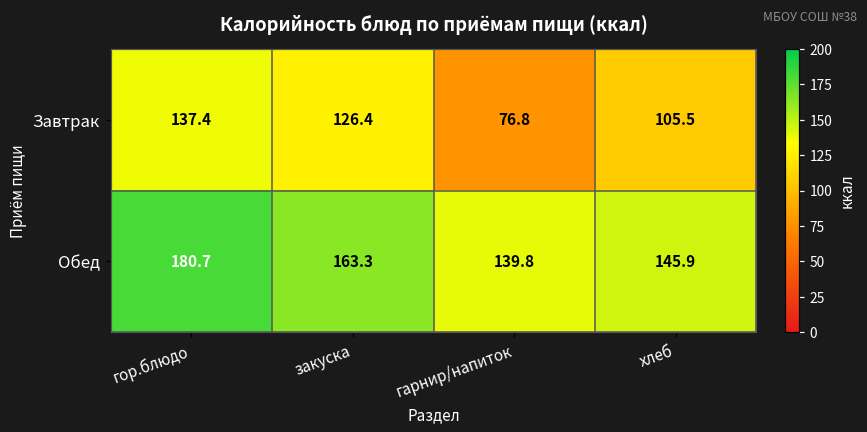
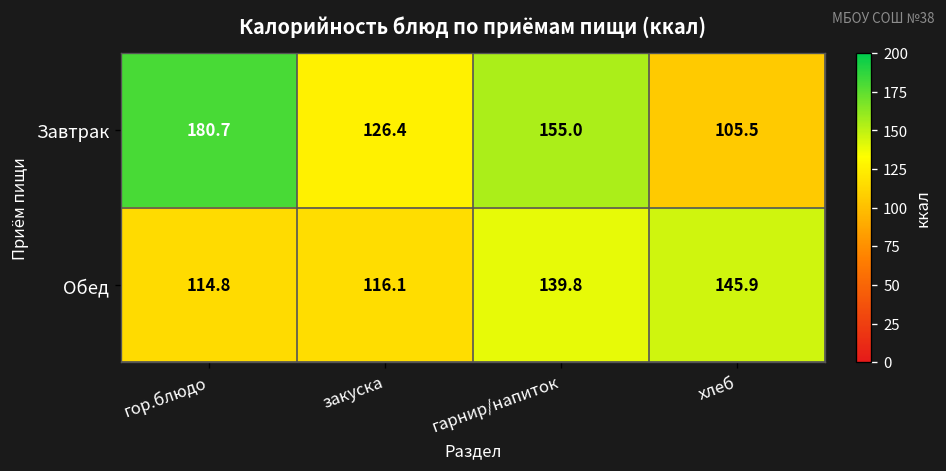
Завтрак, гор.блюдо: 137.4 -> 180.7
Завтрак, гарнир/напиток: 76.8 -> 155.0
Обед, гор.блюдо: 180.7 -> 114.8
Обед, закуска: 163.3 -> 116.1
